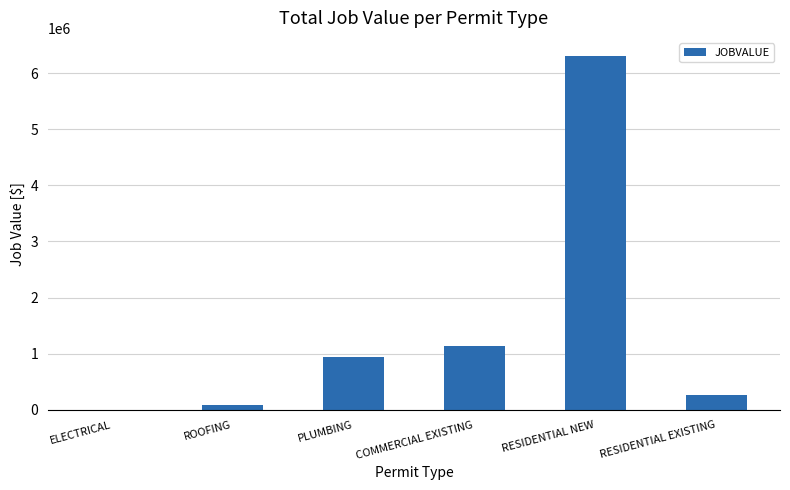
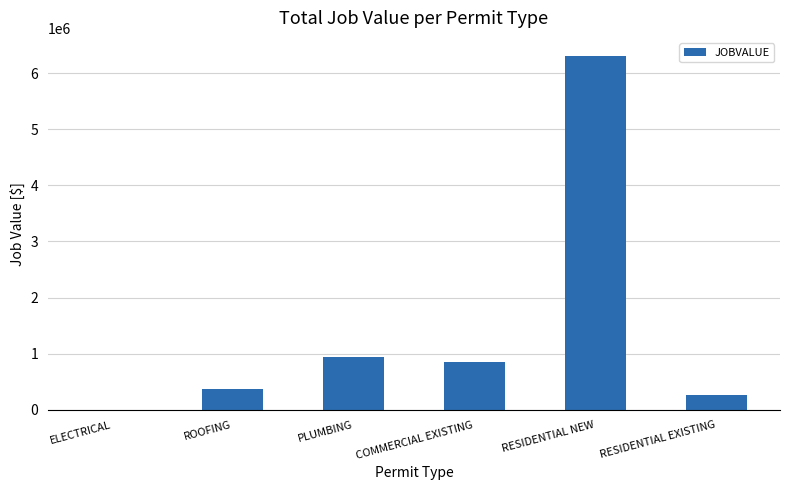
ROOFING: 100000 -> 400000
COMMERCIAL EXISTING: 1100000 -> 800000
